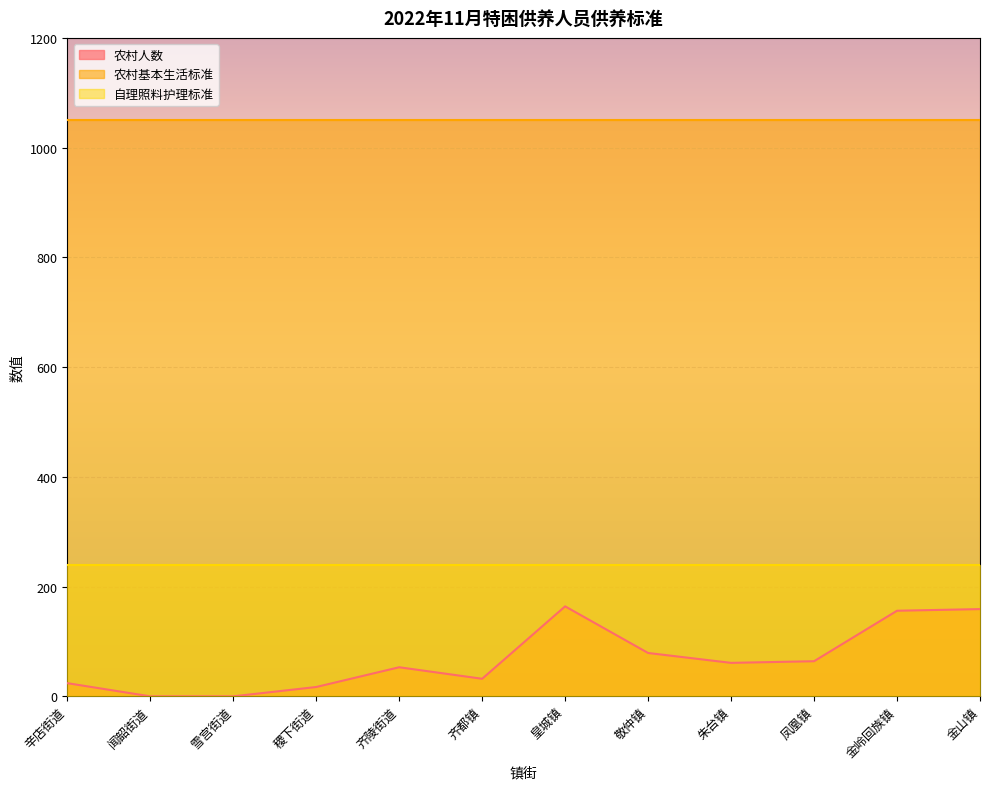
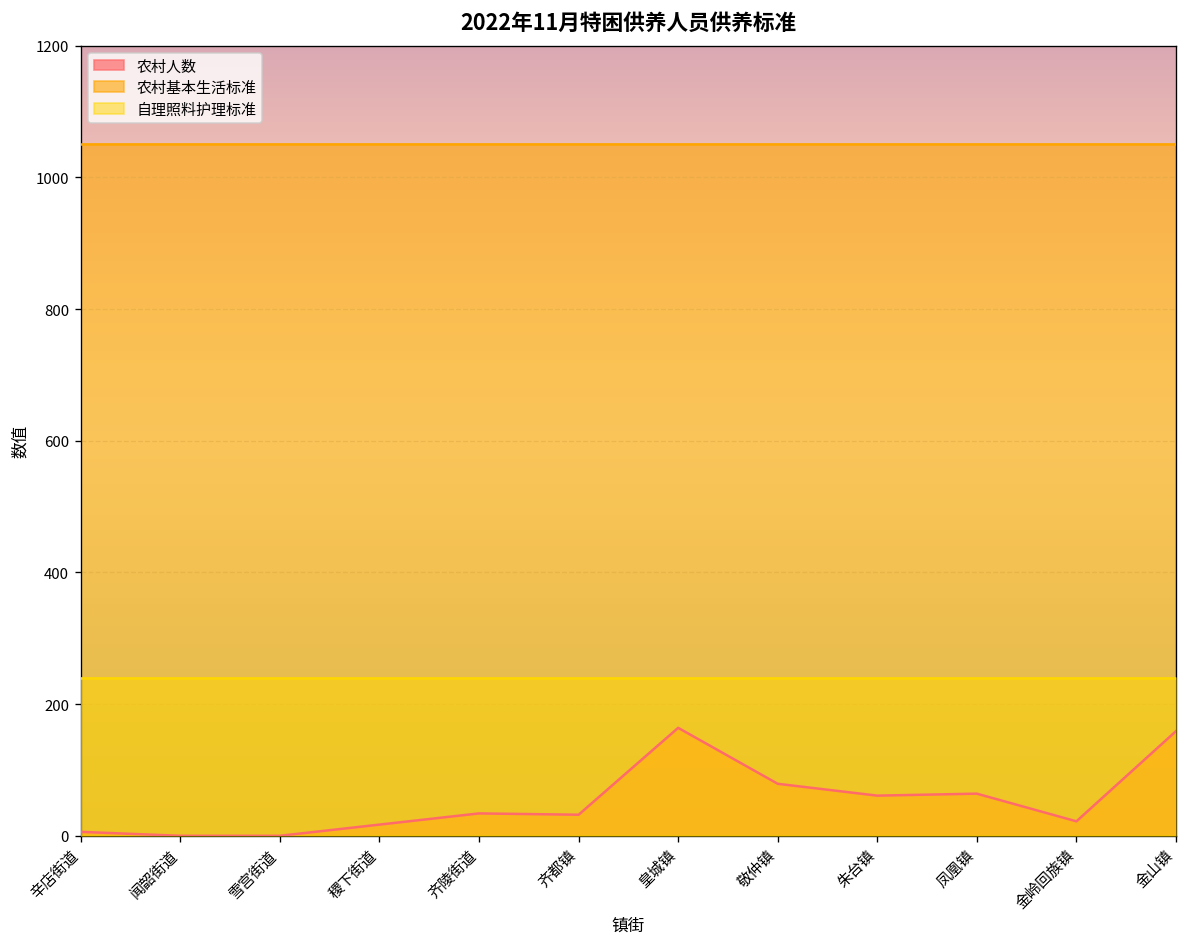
农村人数, 辛店街道: 20 -> 10
农村人数, 齐陵街道: 50 -> 30
农村人数, 金岭回族镇: 160 -> 20
